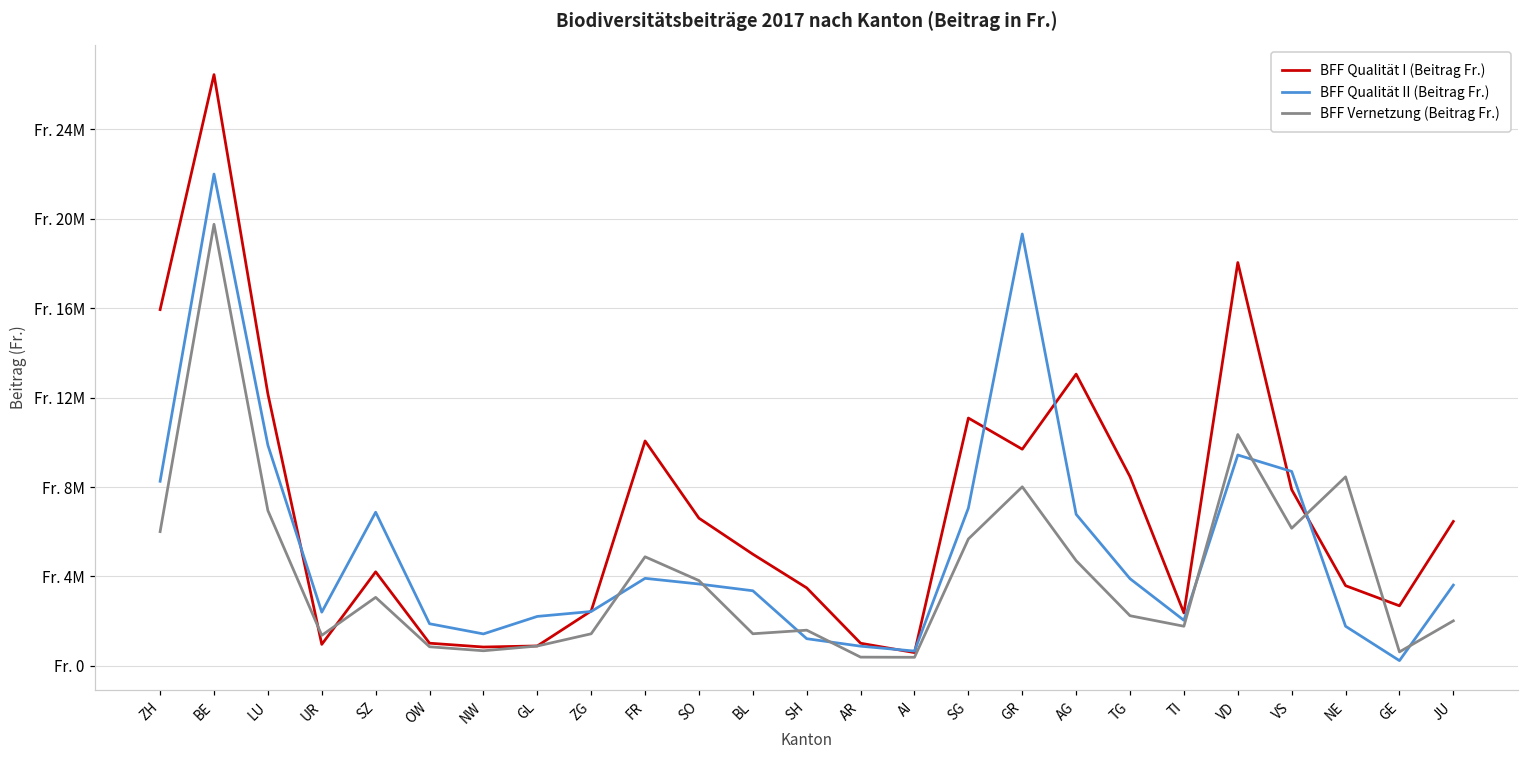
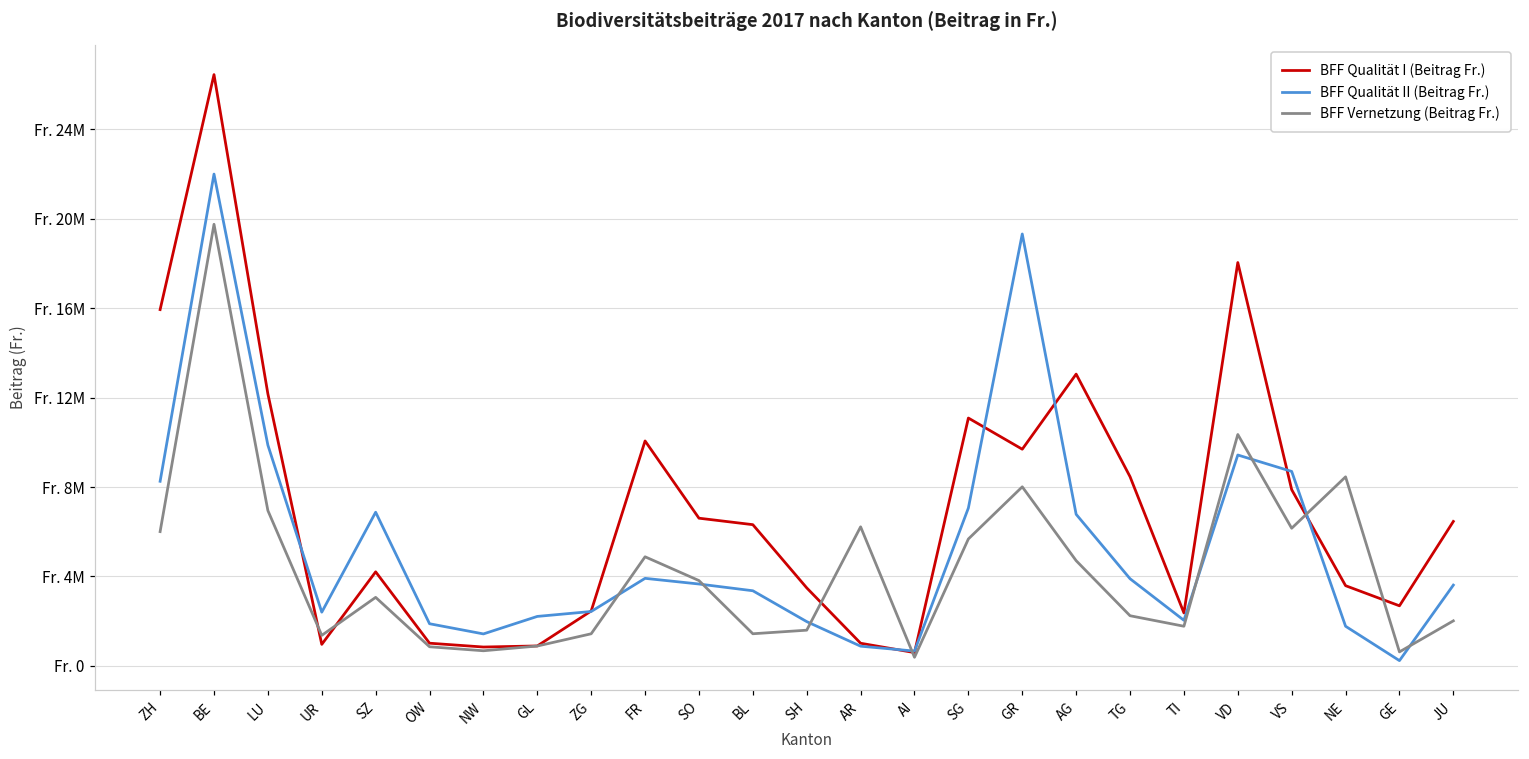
BFF Qualität I (Beitrag Fr.), BL: Fr. 5000000 -> Fr. 6300000
BFF Qualität II (Beitrag Fr.), SH: Fr. 1200000 -> Fr. 2000000
BFF Vernetzung (Beitrag Fr.), AR: Fr. 400000 -> Fr. 6200000
